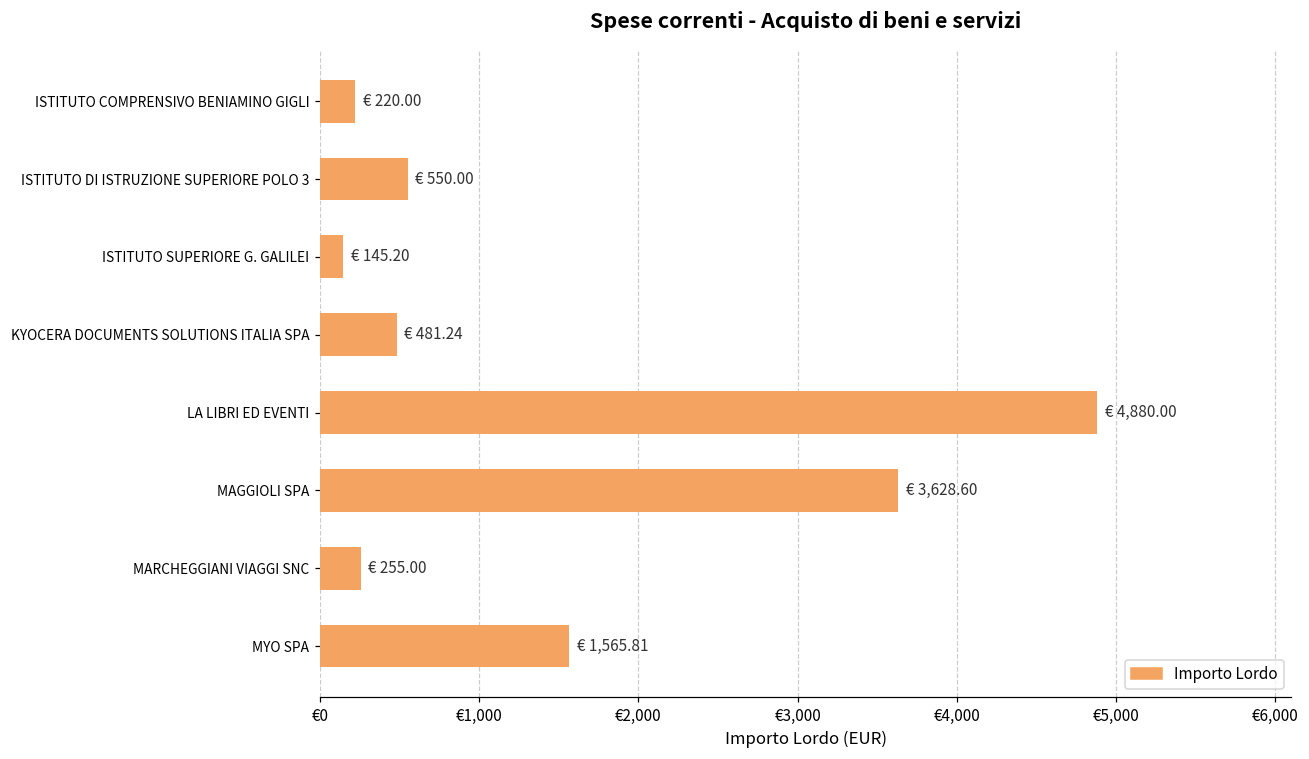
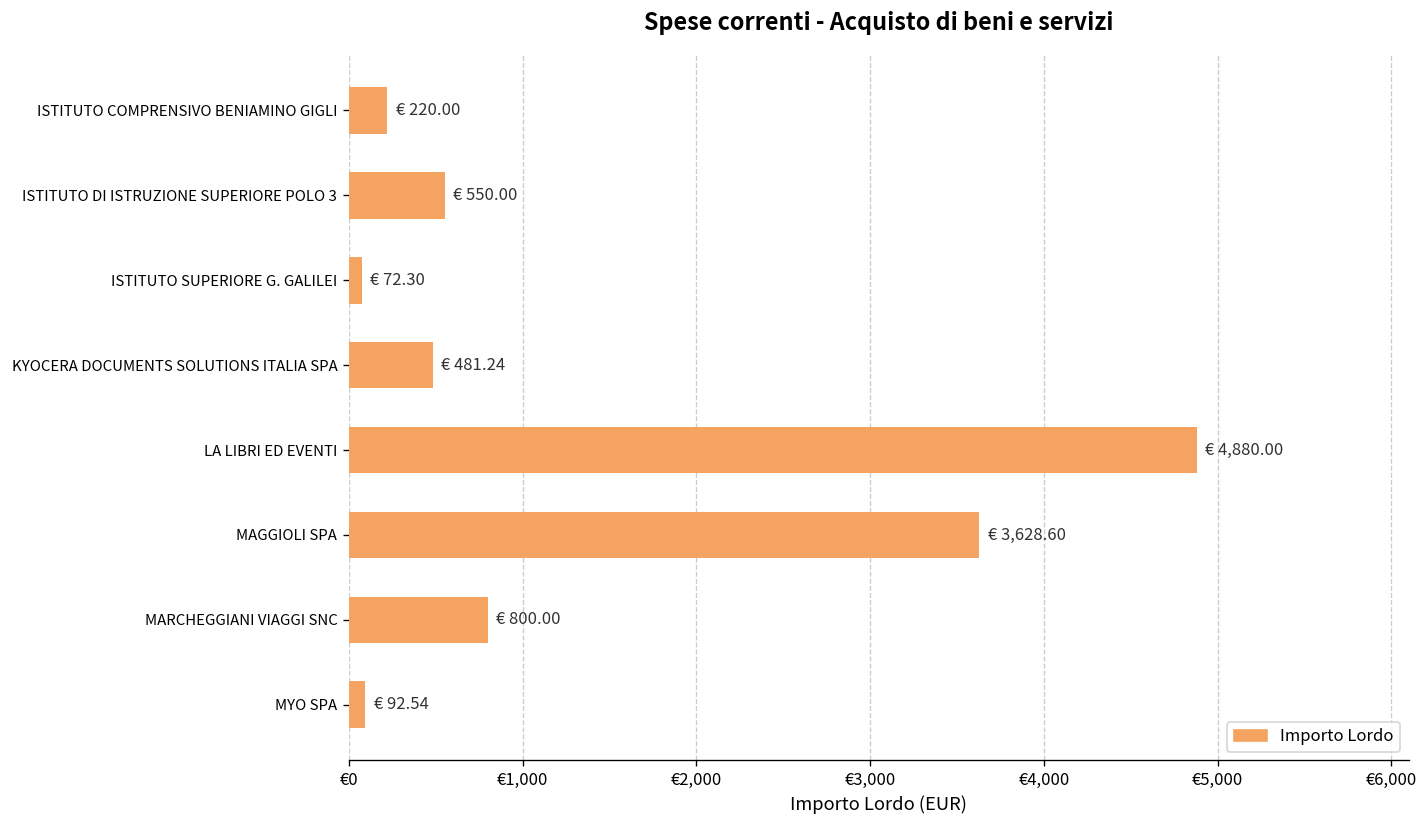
ISTITUTO SUPERIORE G. GALILEI: 145.20 -> 72.30
MARCHEGGIANI VIAGGI SNC: 255.00 -> 800.00
MYO SPA: 1,565.81 -> 92.54
